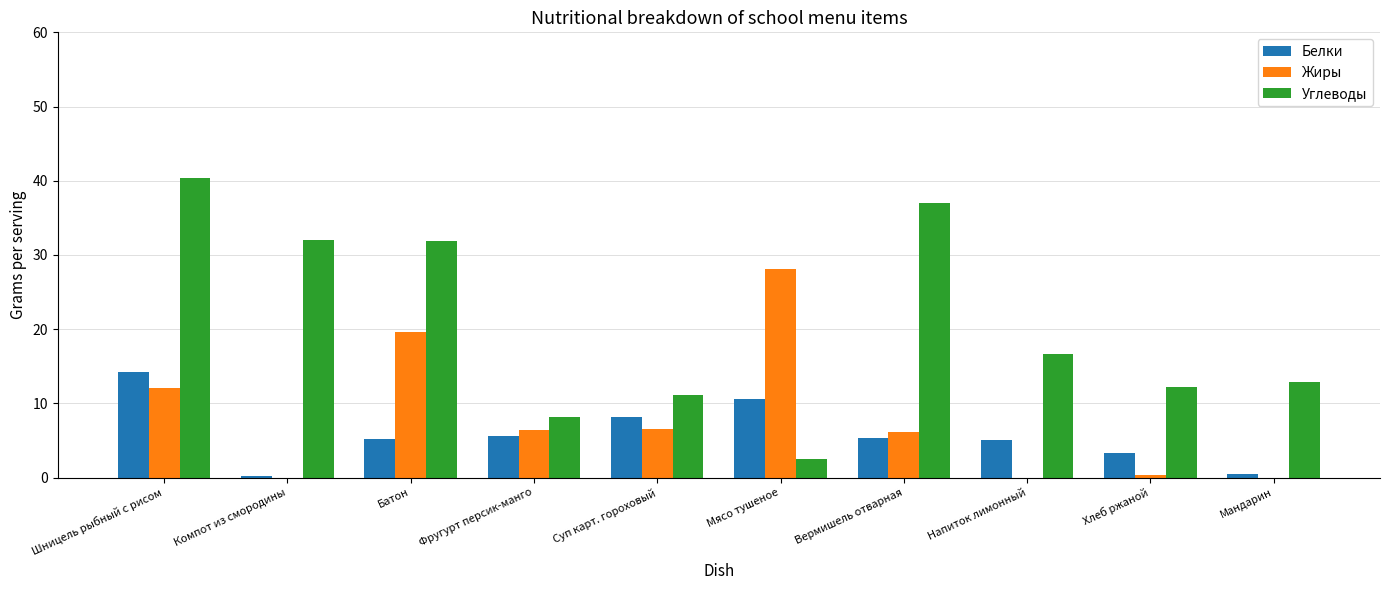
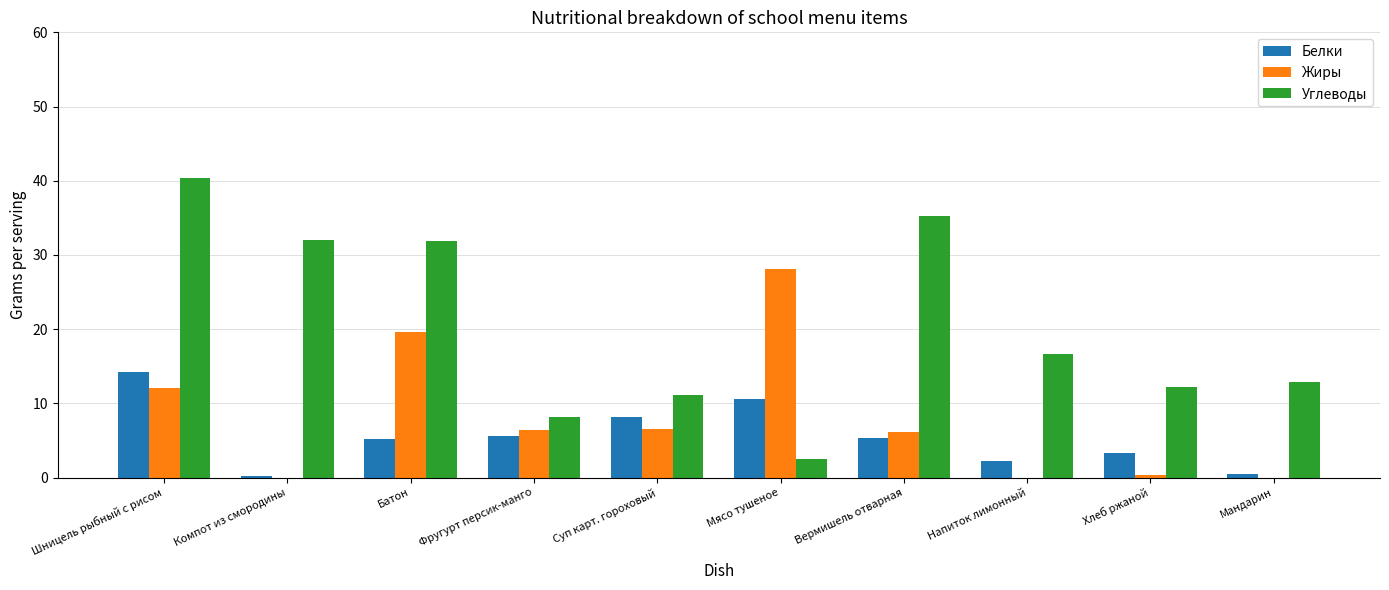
Углеводы, Вермишель отварная: 37 -> 35
Белки, Напиток лимонный: 5 -> 2
